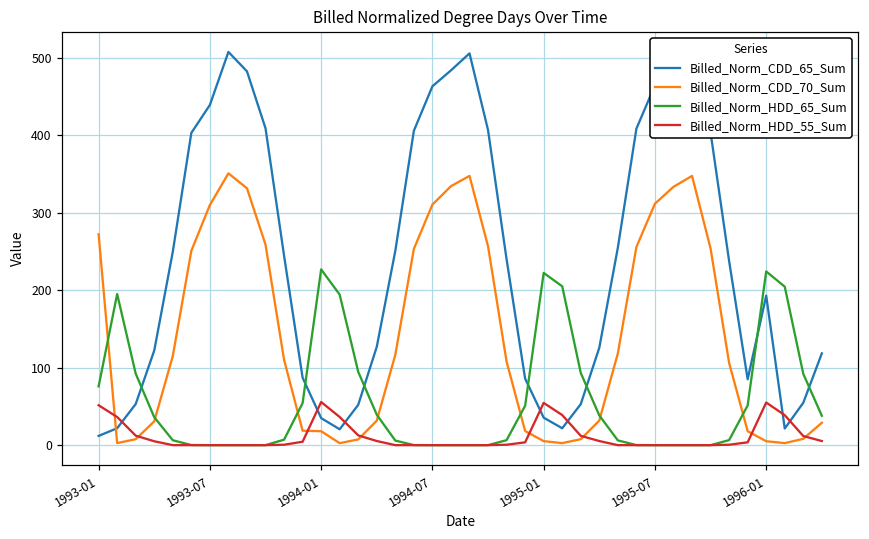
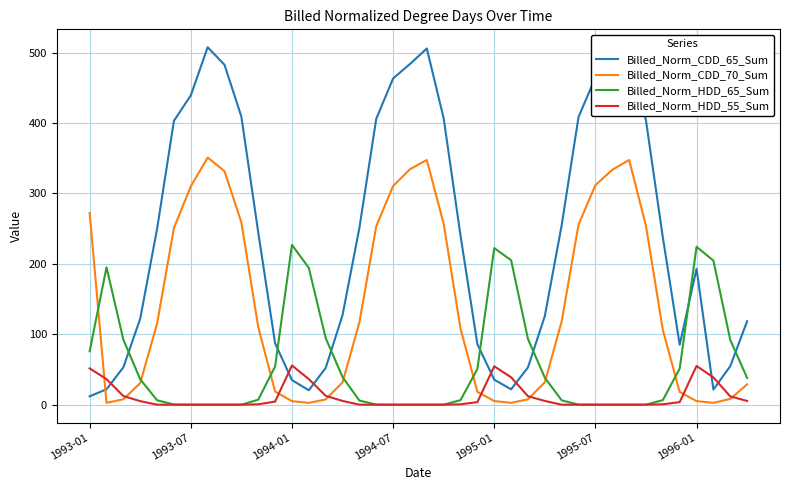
Billed_Norm_CDD_70_Sum, 1994-01: 20 -> 10
